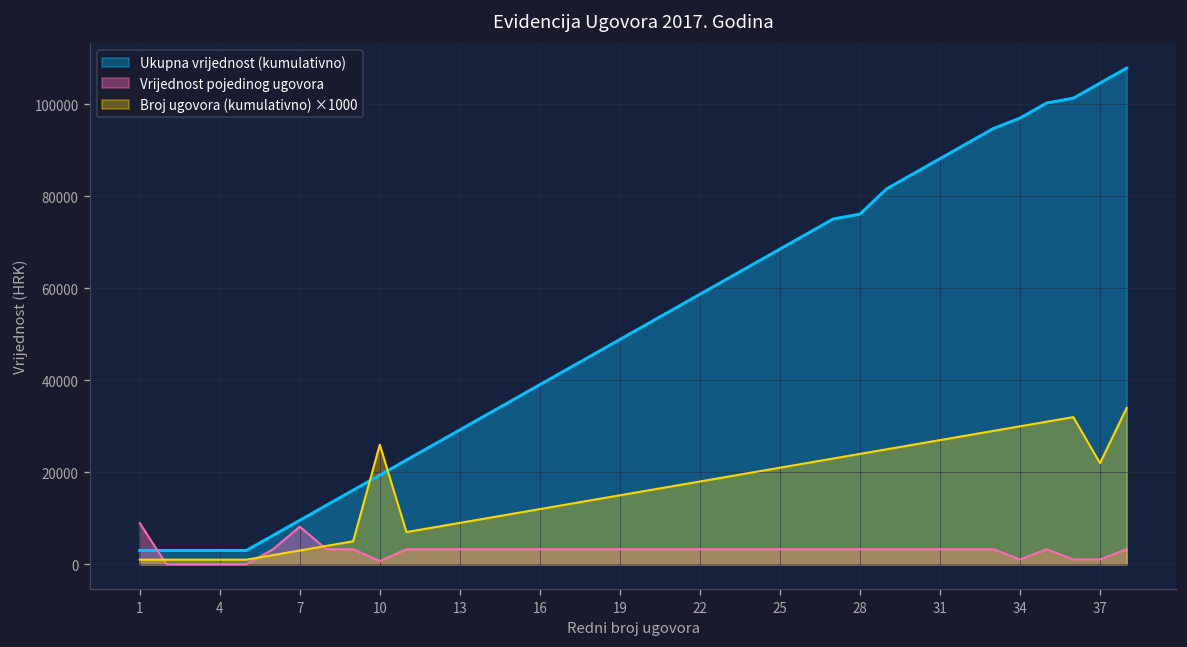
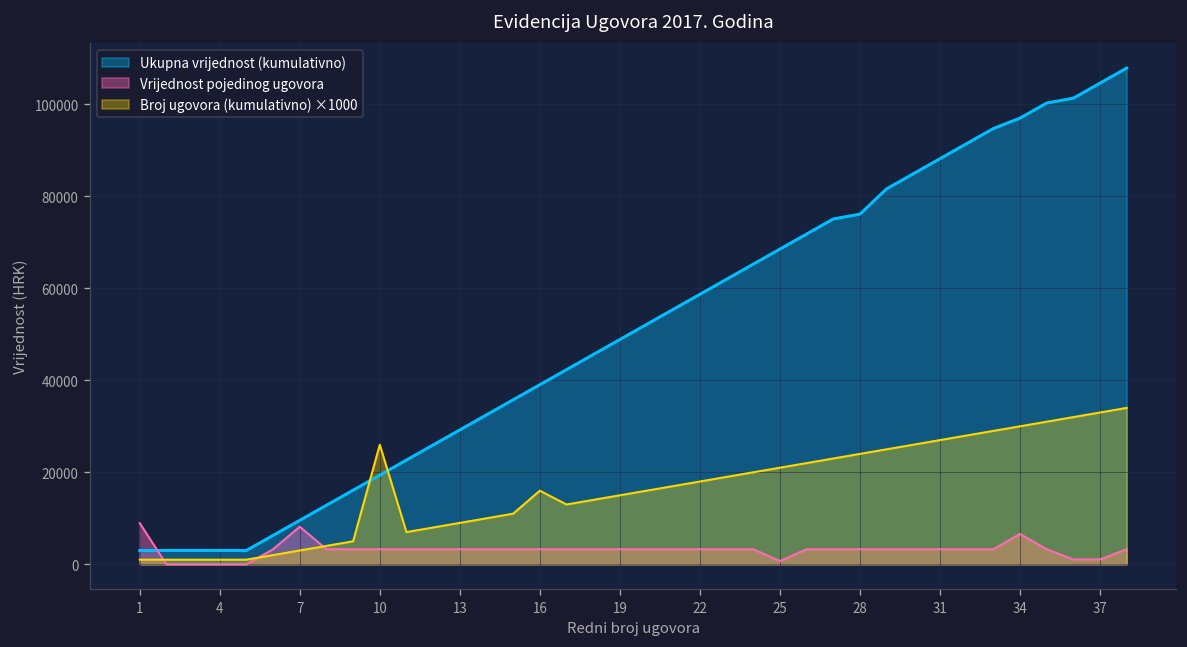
Vrijednost pojedinog ugovora, 10: 1000 -> 3000
Broj ugovora (kumulativno) ×1000, 16: 12000 -> 16000
Vrijednost pojedinog ugovora, 25: 3000 -> 1000
Vrijednost pojedinog ugovora, 34: 1000 -> 7000
Broj ugovora (kumulativno) ×1000, 37: 22000 -> 33000
